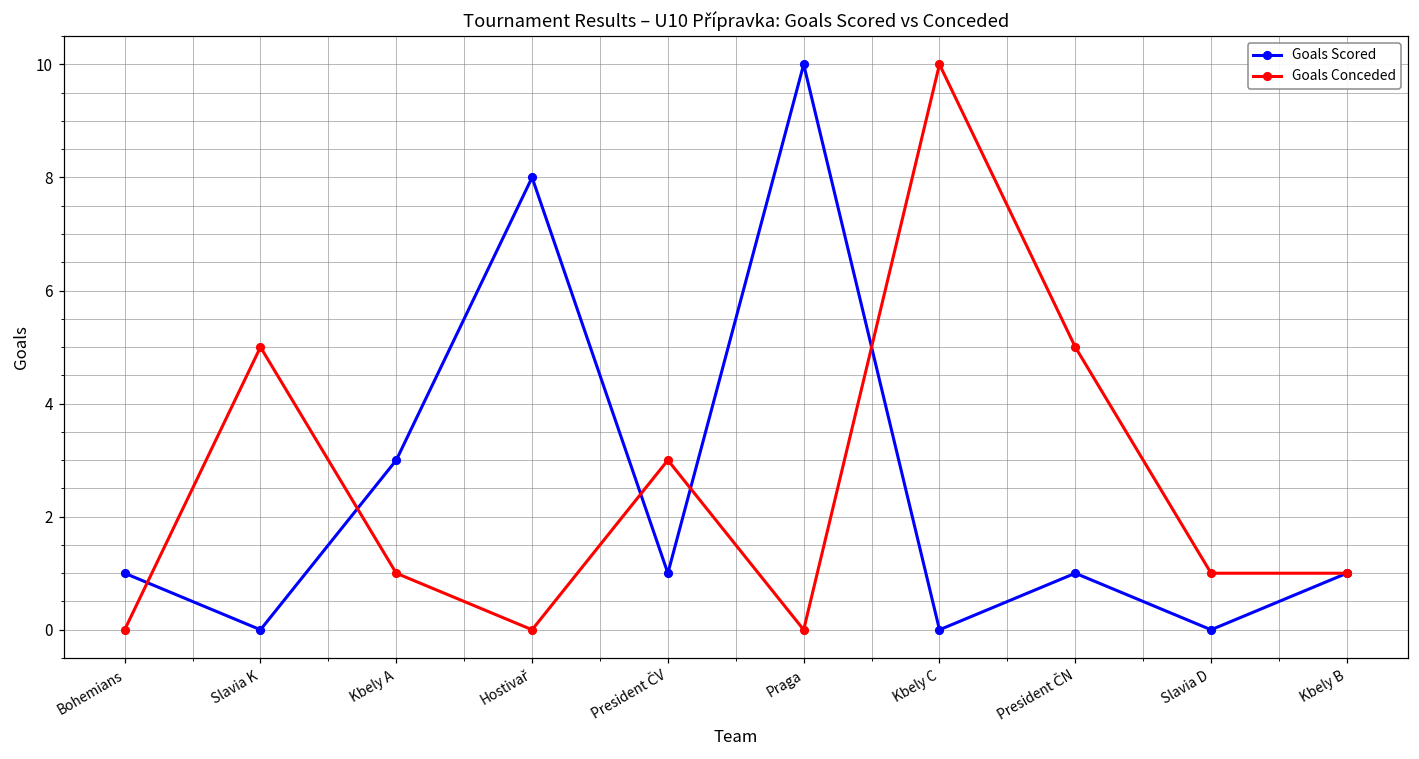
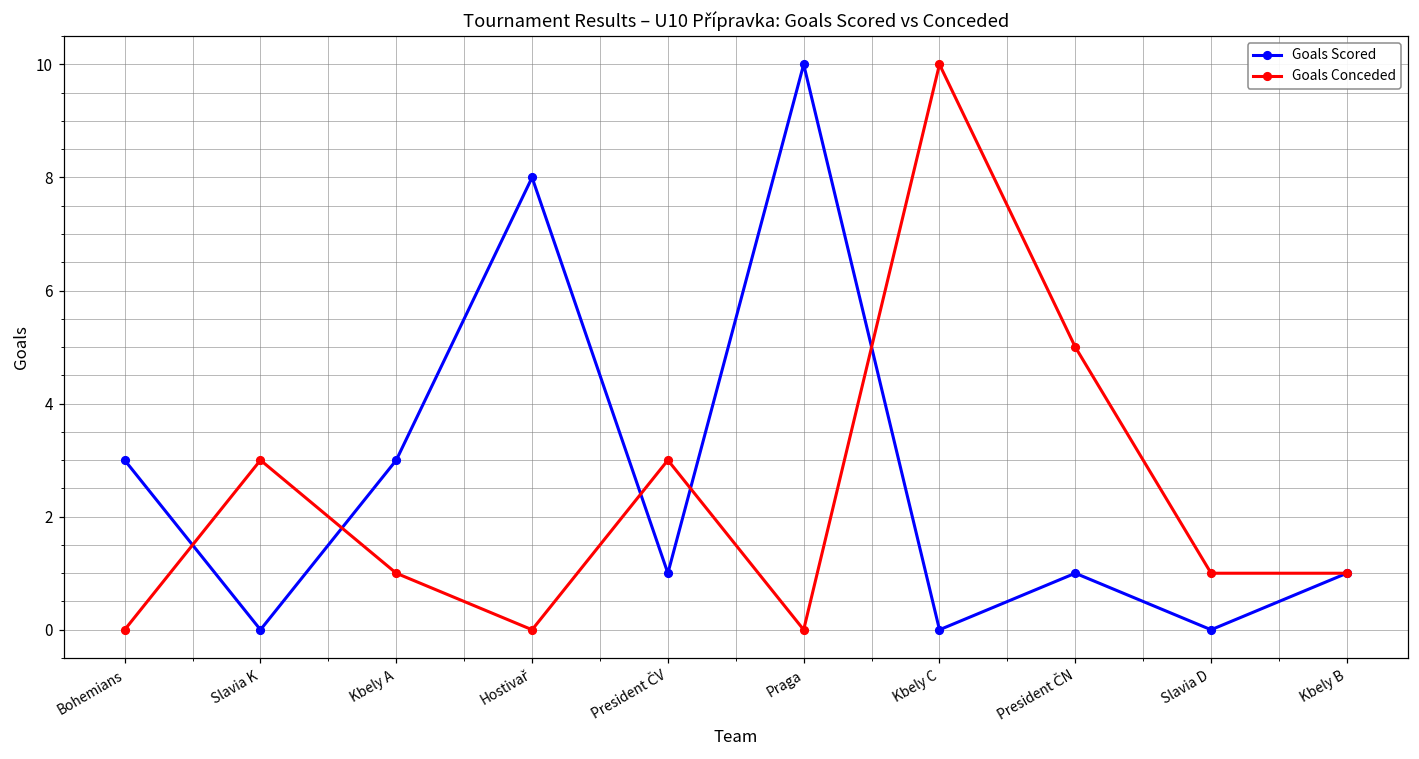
Goals Scored, Bohemians: 1 -> 3
Goals Conceded, Slavia K: 5 -> 3
